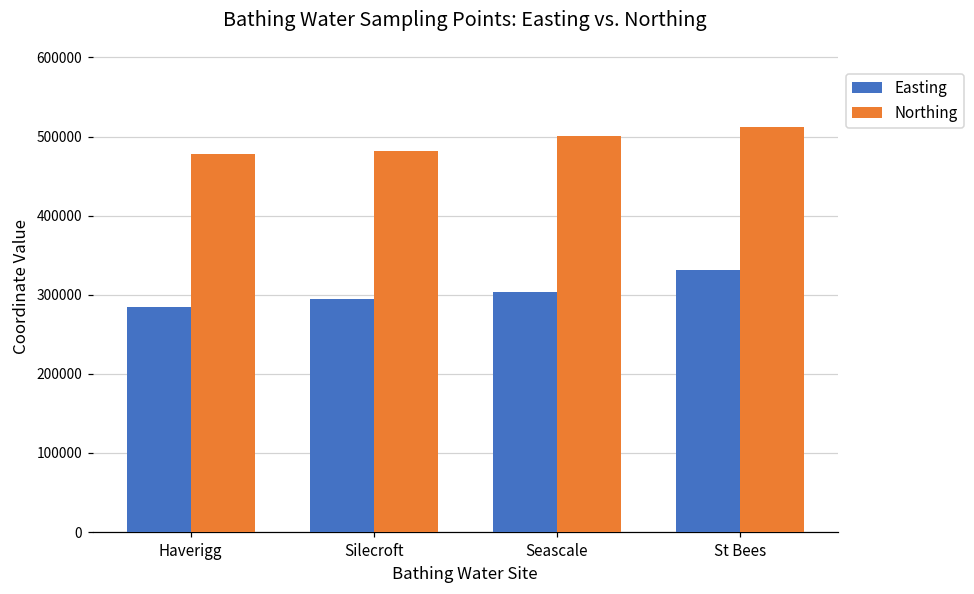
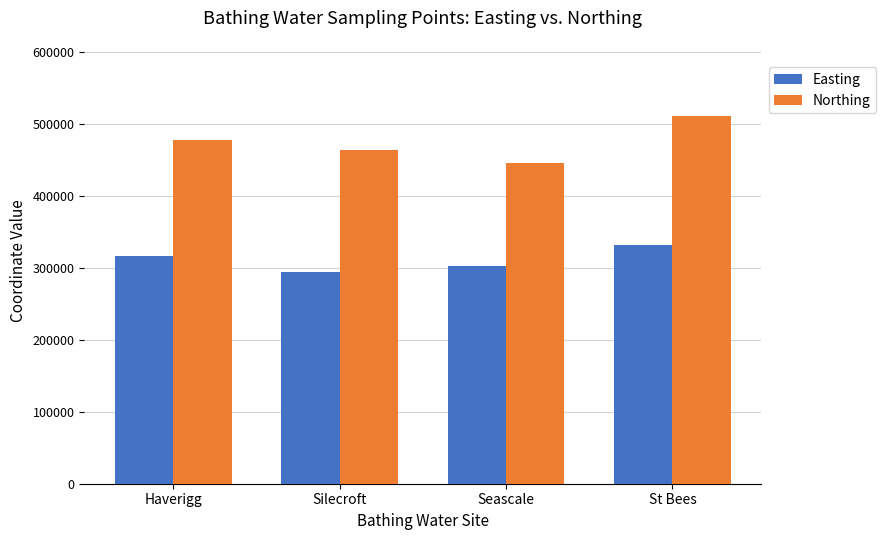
Easting, Haverigg: 280000 -> 320000
Northing, Silecroft: 480000 -> 460000
Northing, Seascale: 500000 -> 450000
